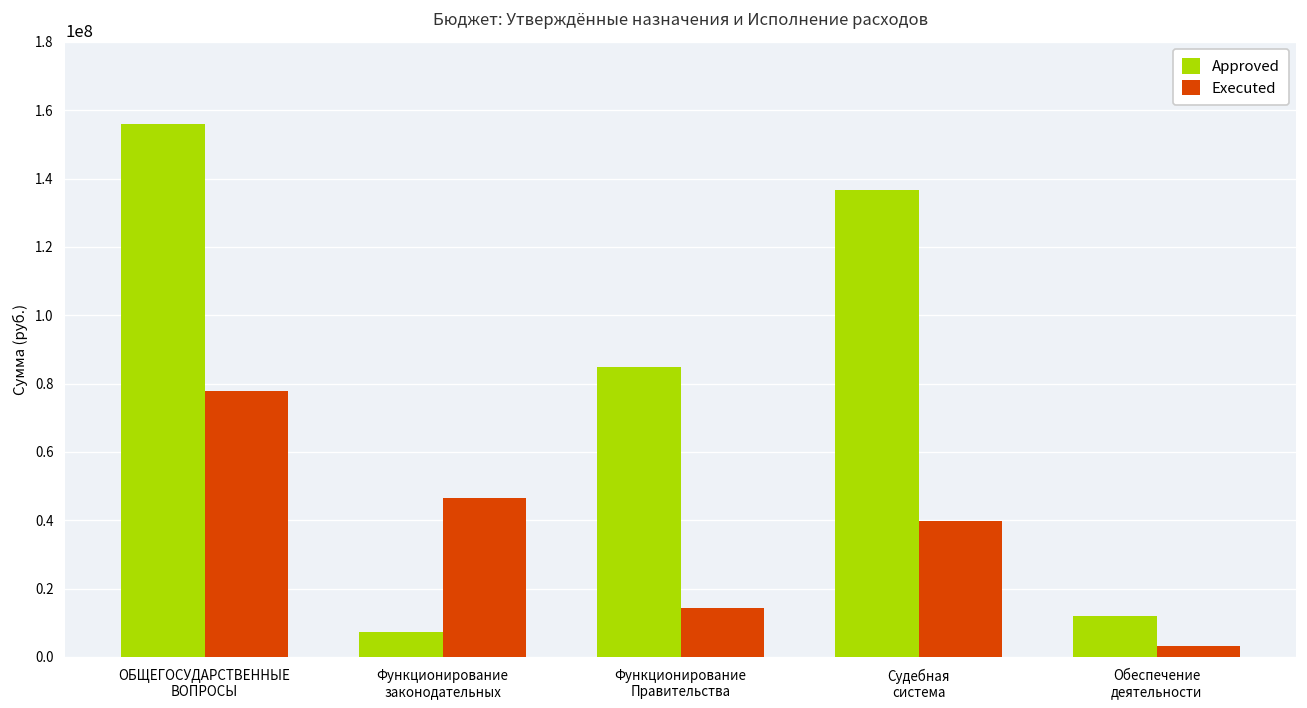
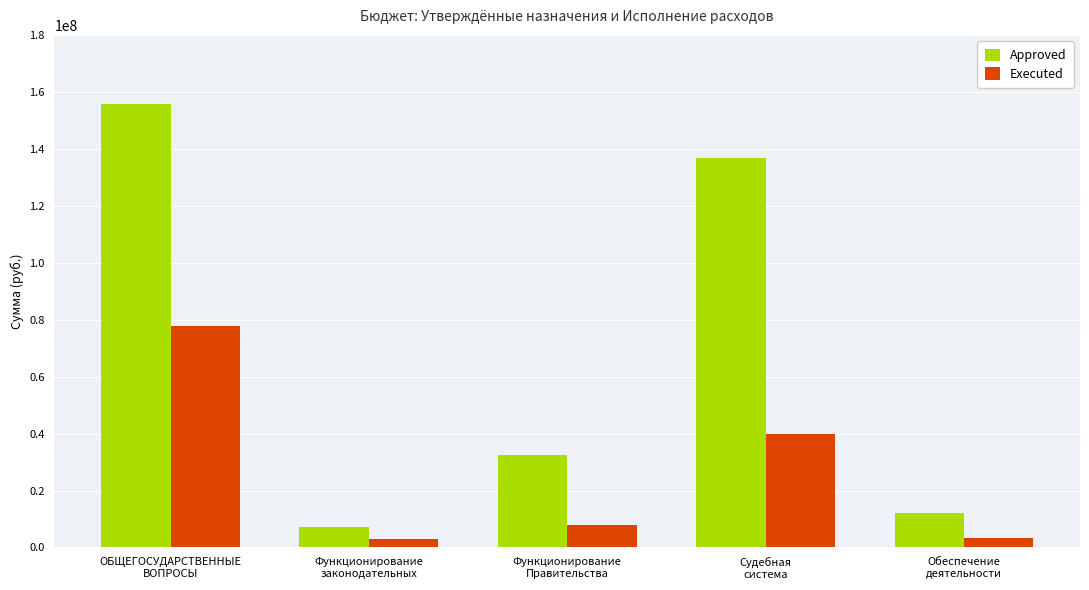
Executed, Функционирование законодательных: 46000000 -> 3000000
Approved, Функционирование Правительства: 85000000 -> 32000000
Executed, Функционирование Правительства: 14000000 -> 8000000
